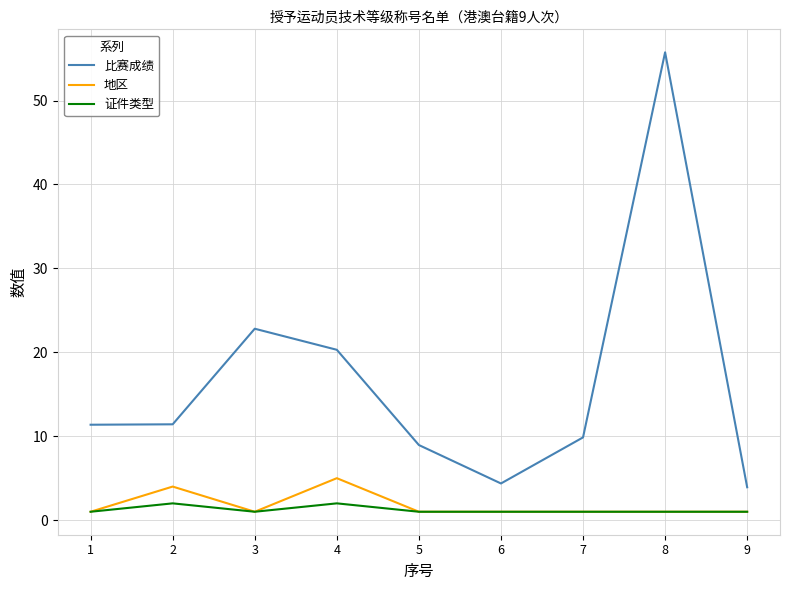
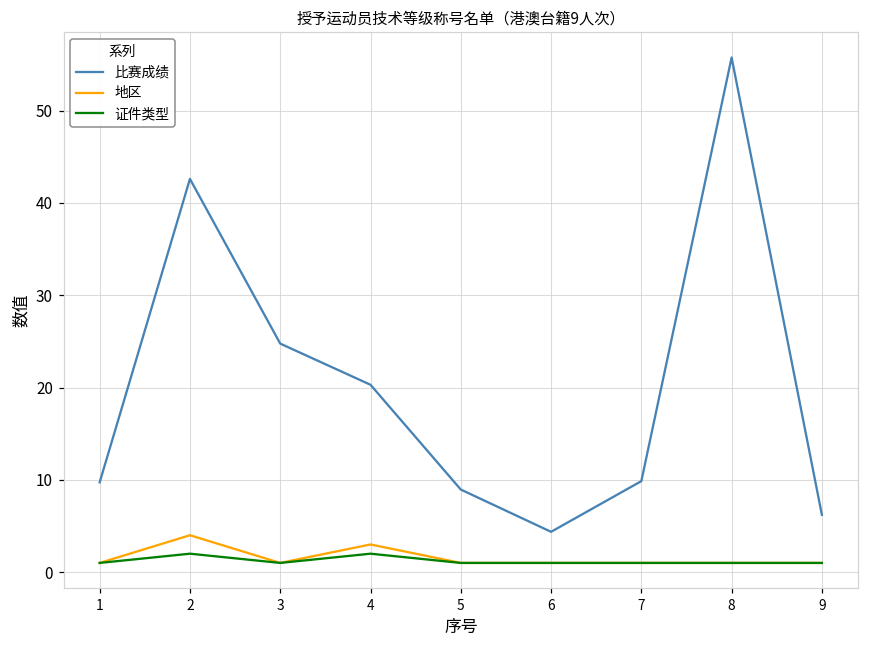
比赛成绩, 1: 11 -> 10
比赛成绩, 2: 11 -> 43
比赛成绩, 3: 23 -> 25
地区, 4: 5 -> 3
比赛成绩, 9: 4 -> 6
